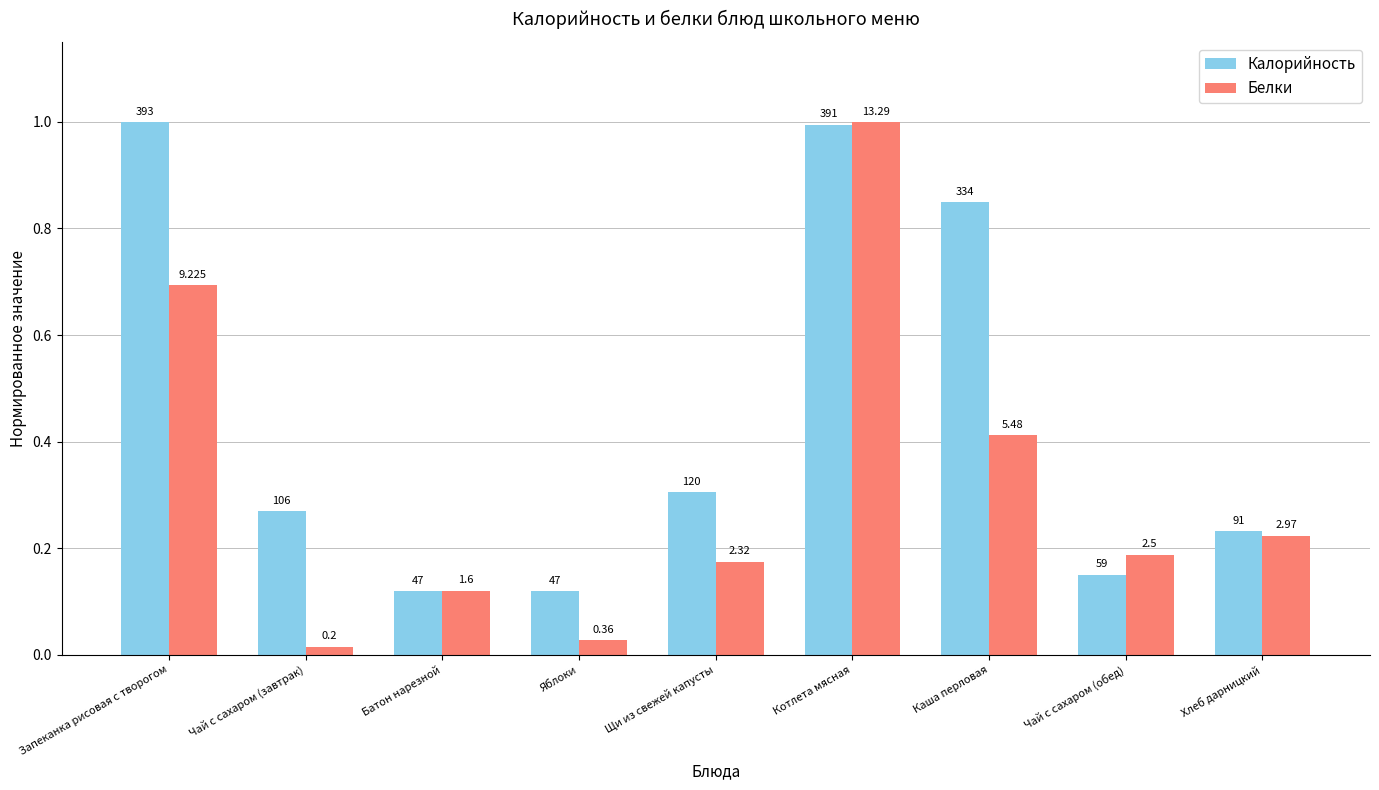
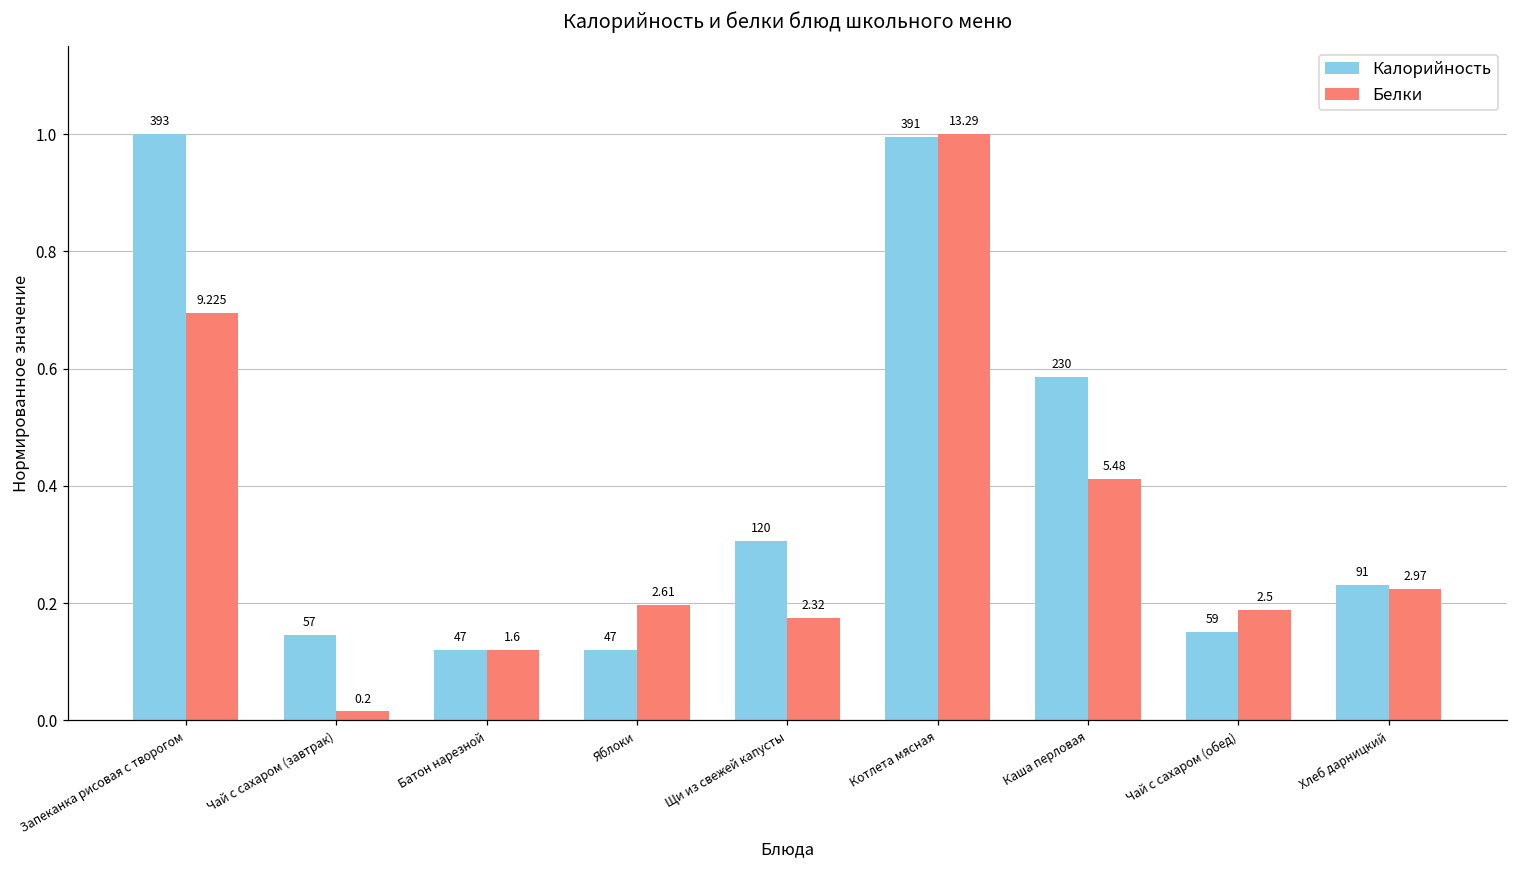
Калорийность, Чай с сахаром (завтрак): 106 -> 57
Белки, Яблоки: 0.36 -> 2.61
Калорийность, Каша перловая: 334 -> 230
